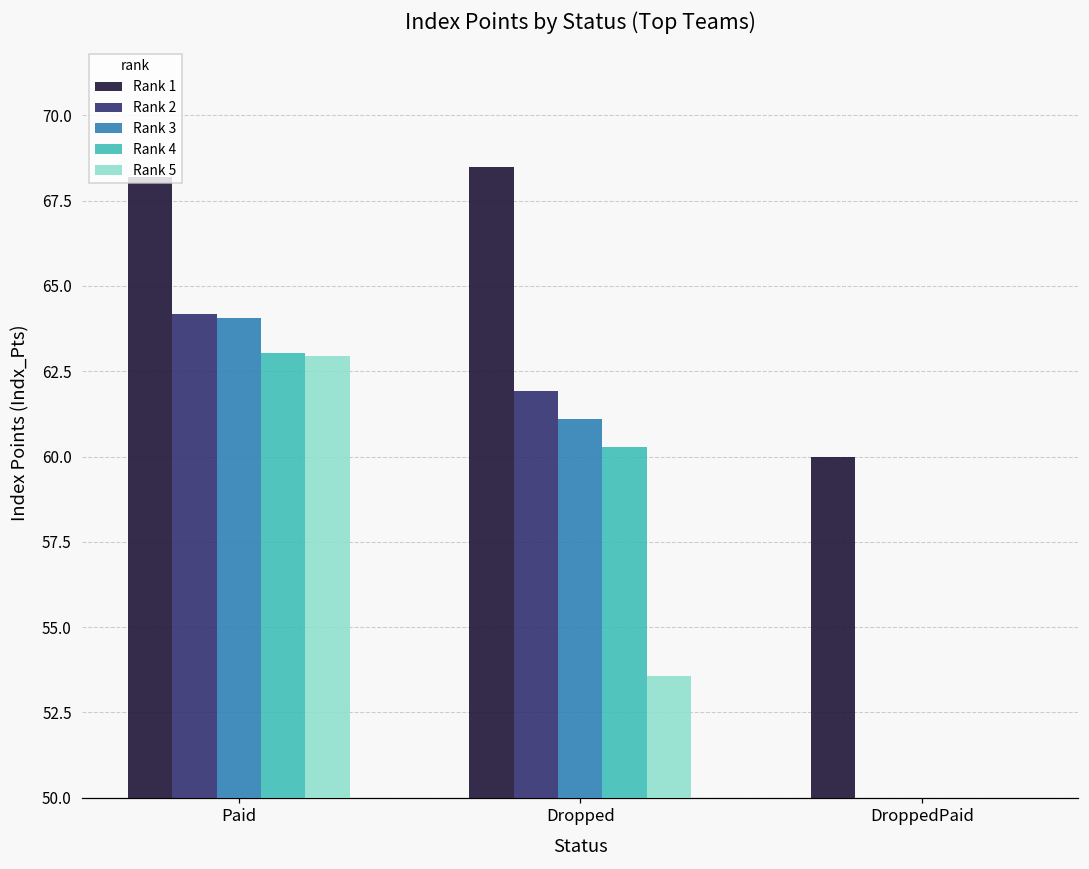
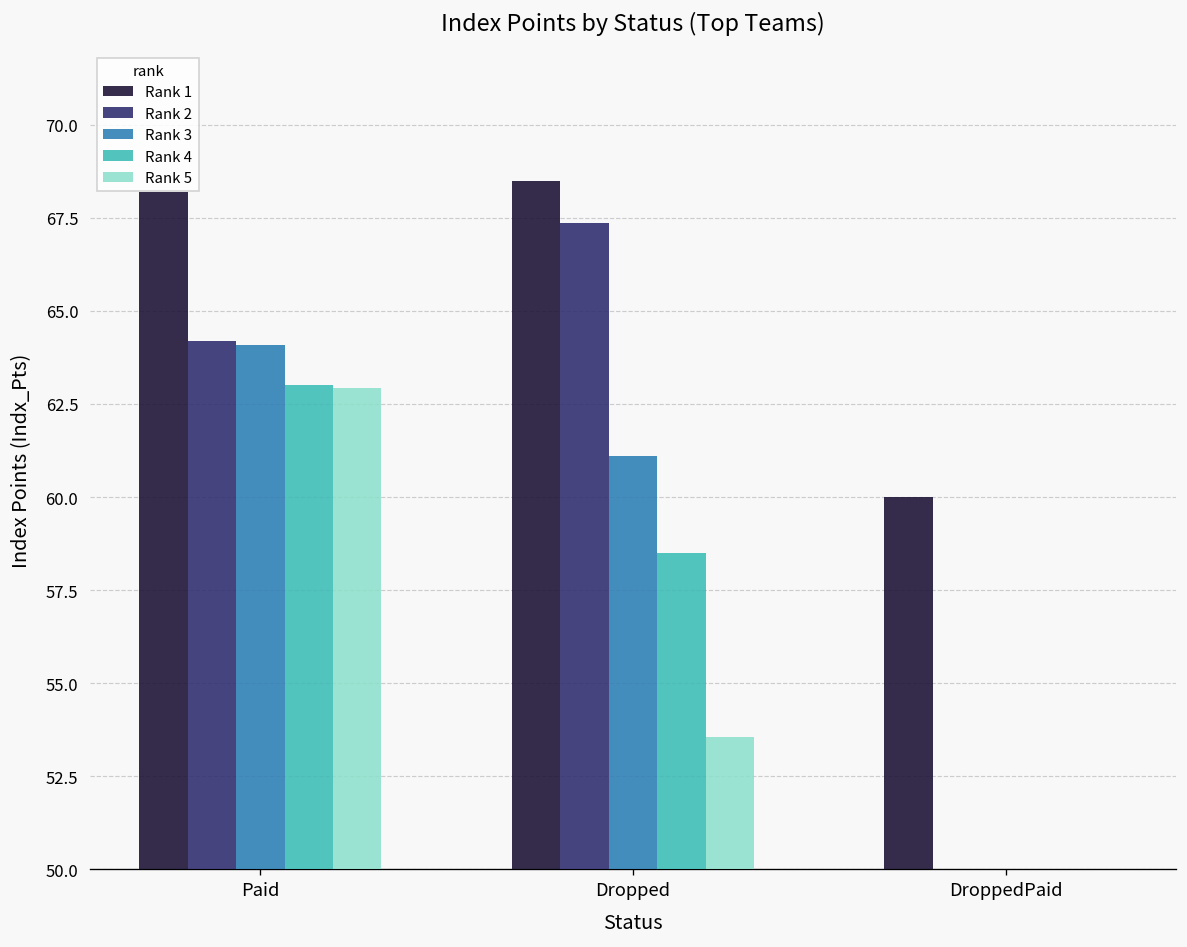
Rank 2, Dropped: 61.9 -> 67.4
Rank 4, Dropped: 60.3 -> 58.5
